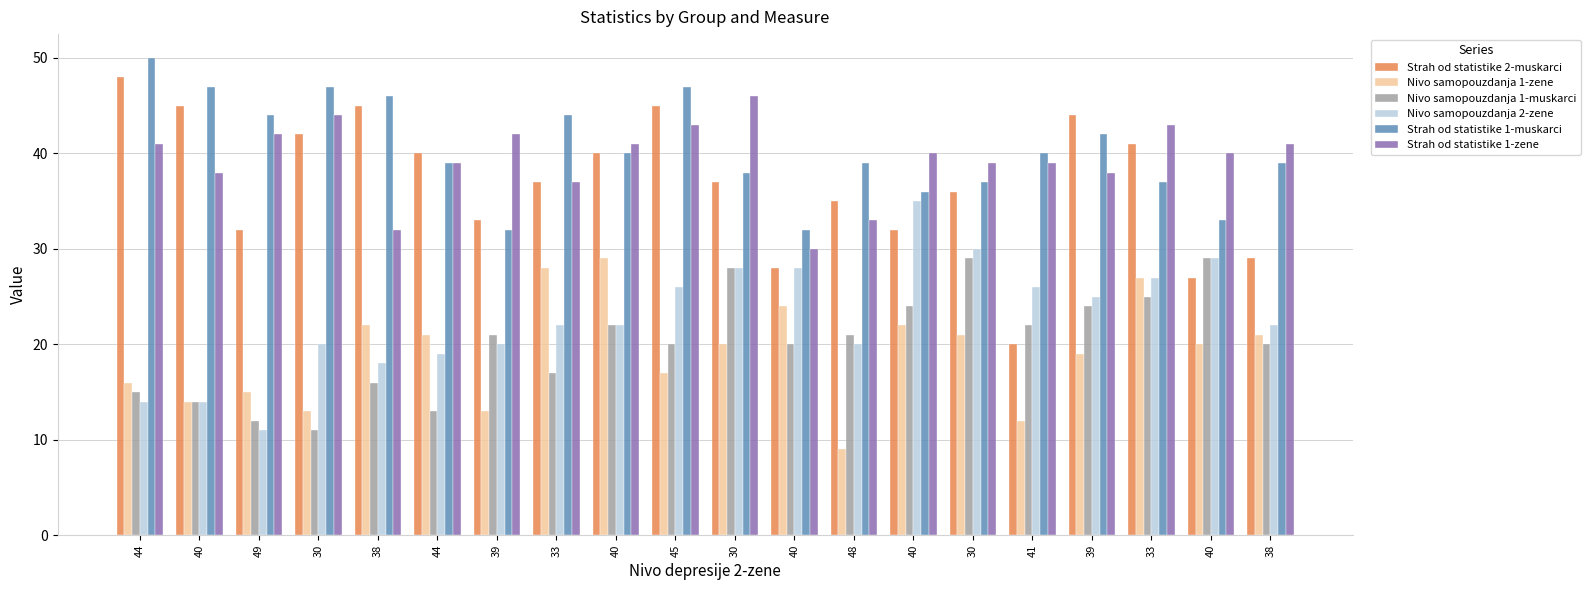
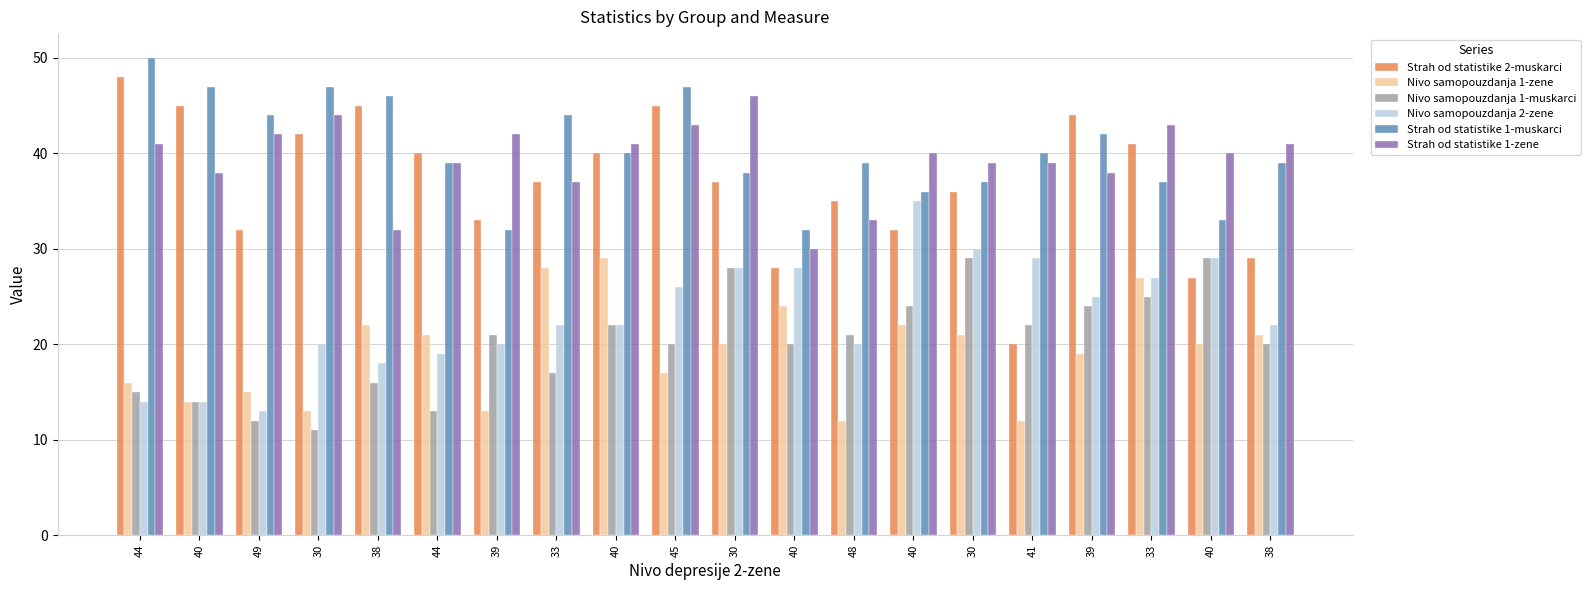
Nivo samopouzdanja 2-zene, 49: 11 -> 13
Nivo samopouzdanja 1-zene, 48: 9 -> 12
Nivo samopouzdanja 2-zene, 41: 26 -> 29
